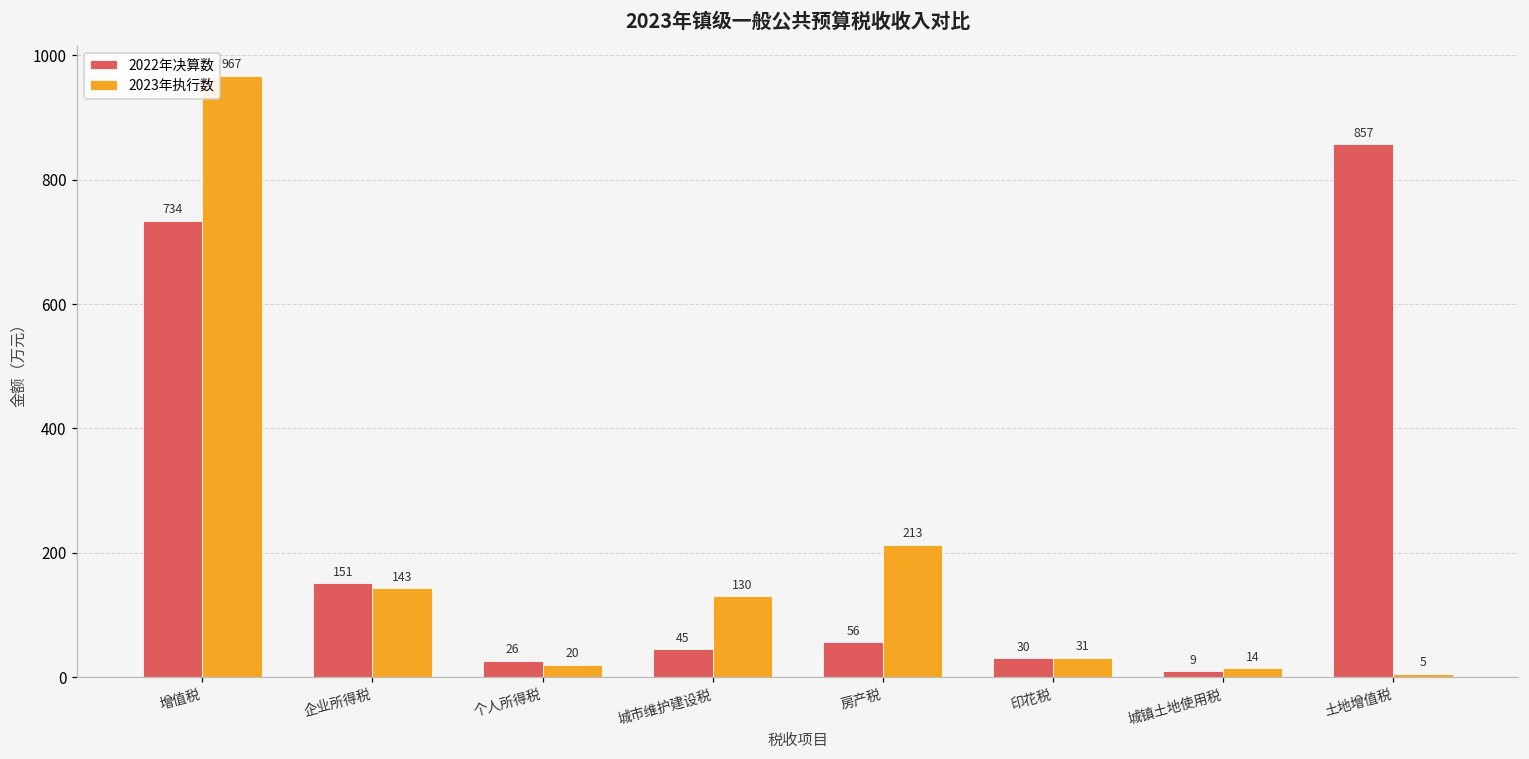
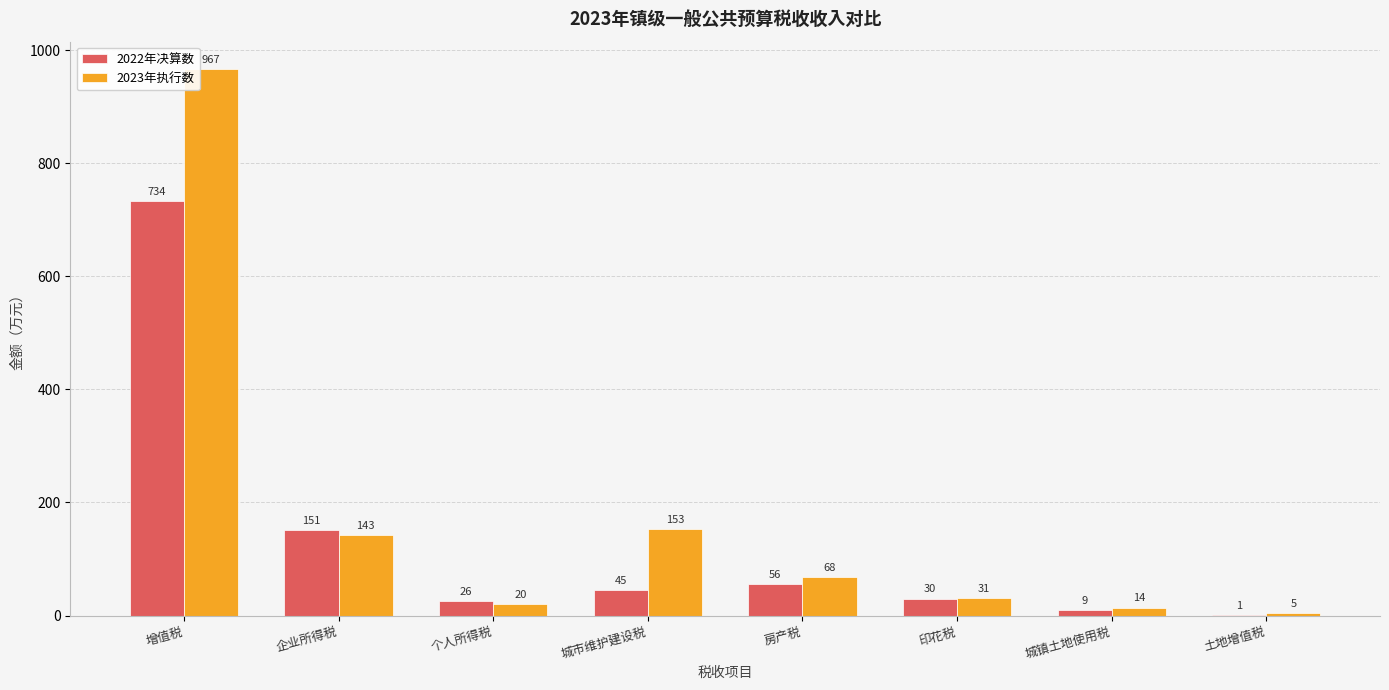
2023年执行数, 城市维护建设税: 130 -> 153
2023年执行数, 房产税: 213 -> 68
2022年决算数, 土地增值税: 857 -> 1
